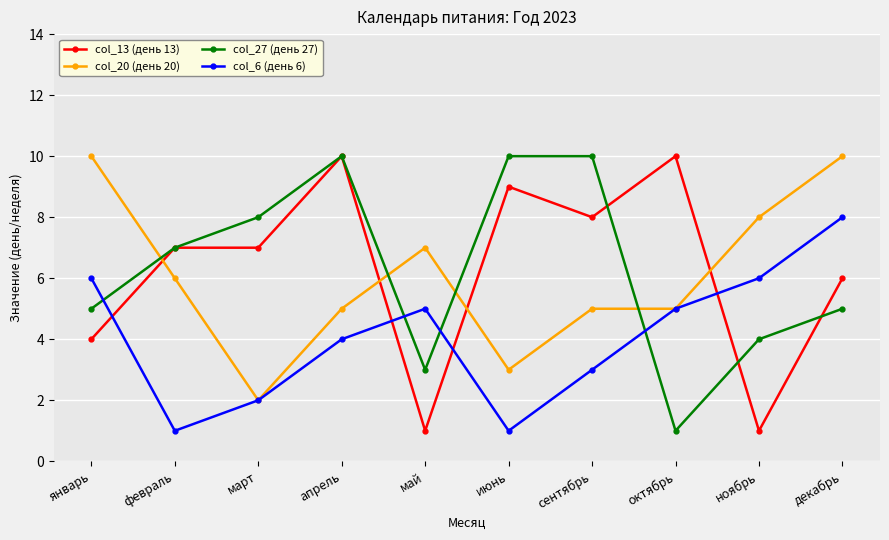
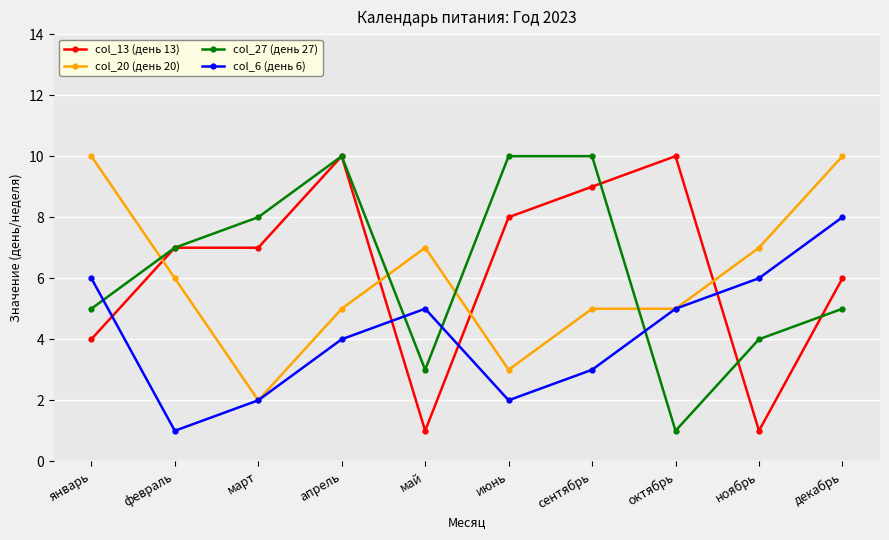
col_13 (день 13), июнь: 9 -> 8
col_6 (день 6), июнь: 1 -> 2
col_13 (день 13), сентябрь: 8 -> 9
col_20 (день 20), ноябрь: 8 -> 7
